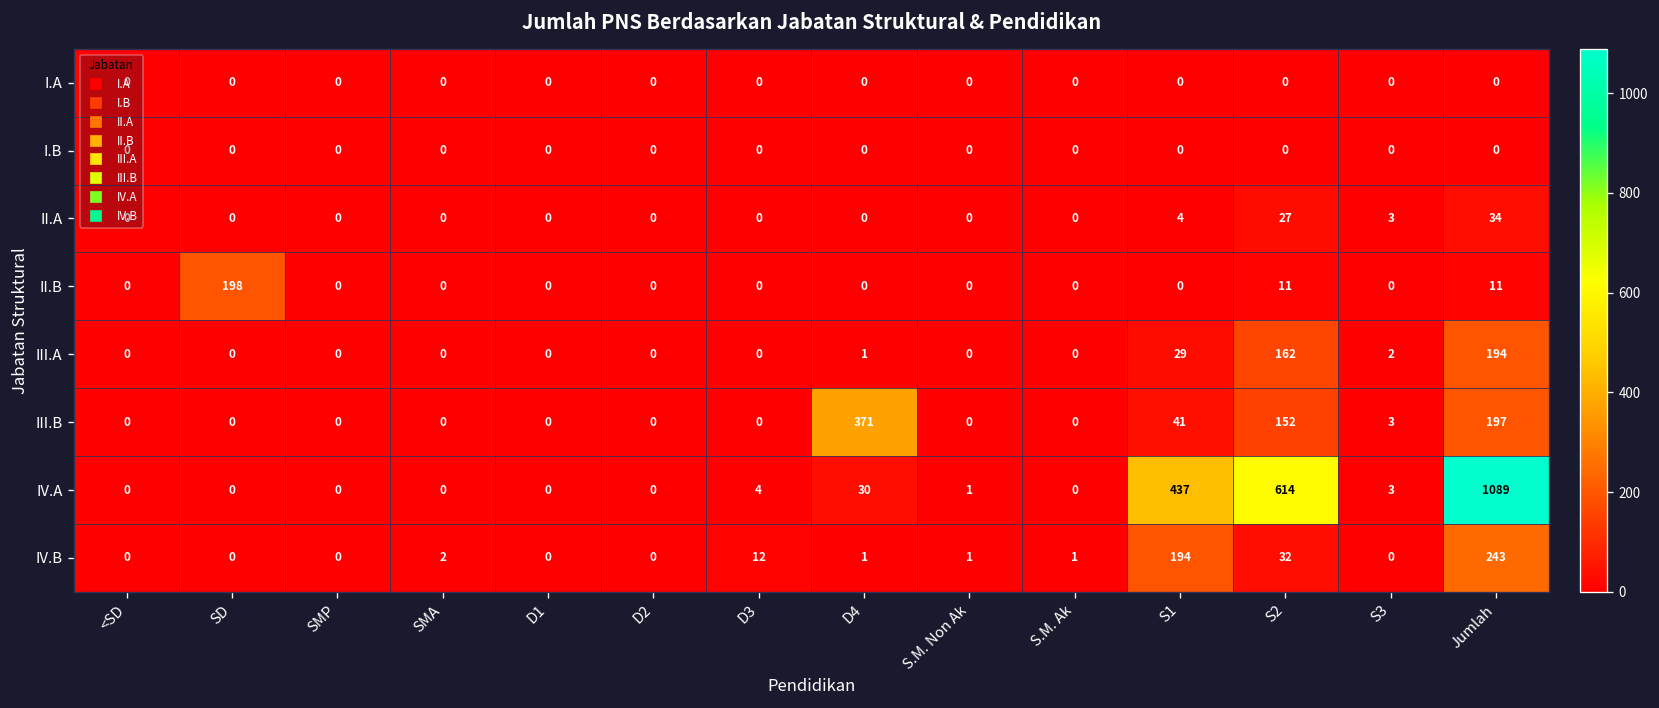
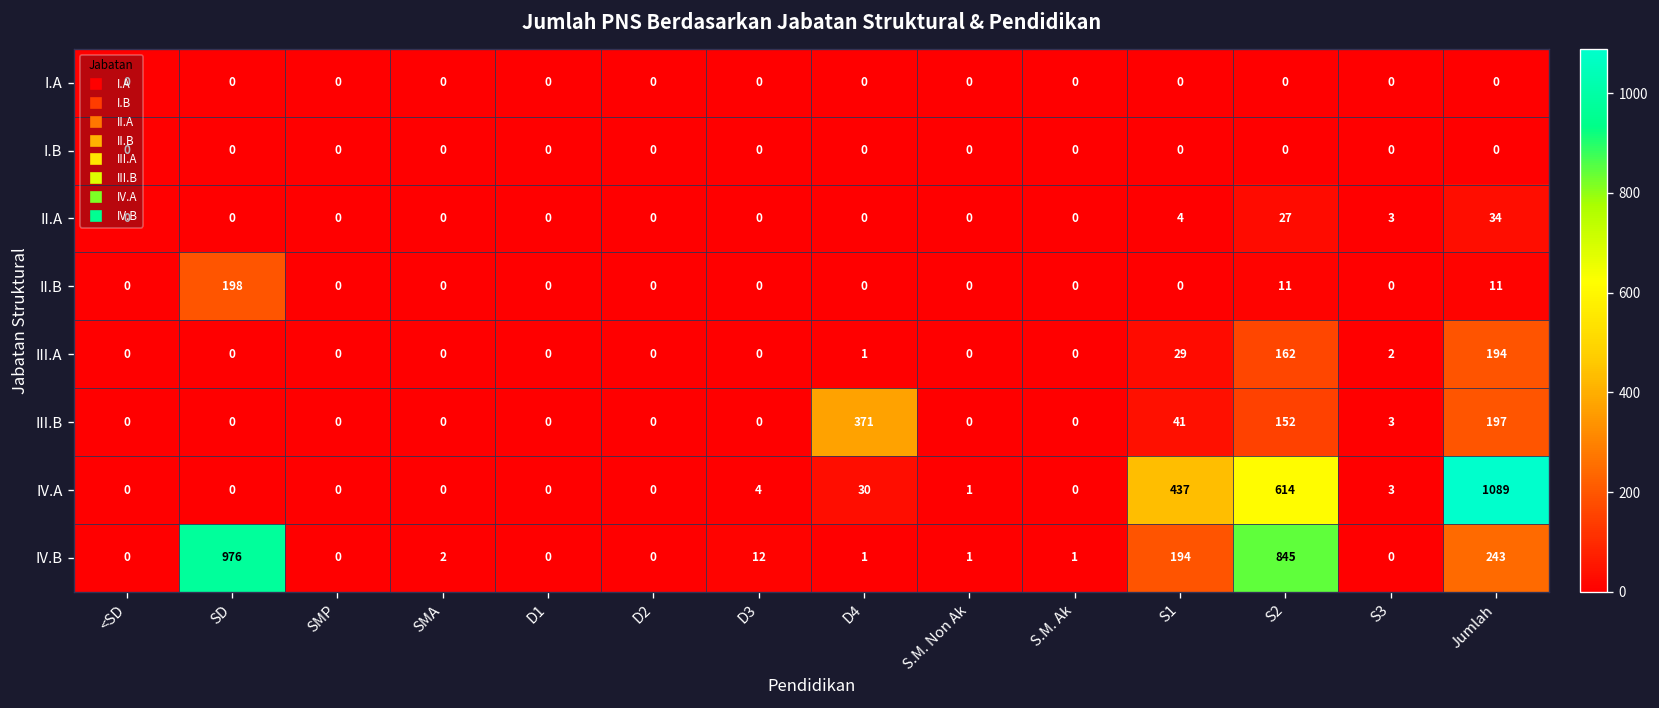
IV.B, SD: 0 -> 976
IV.B, S2: 32 -> 845
